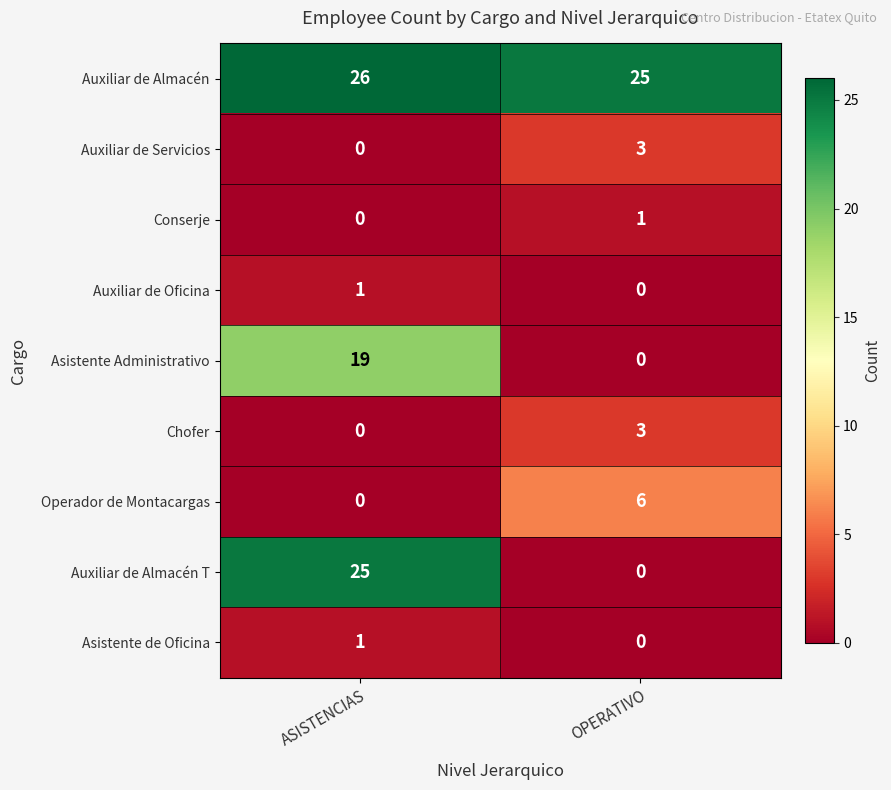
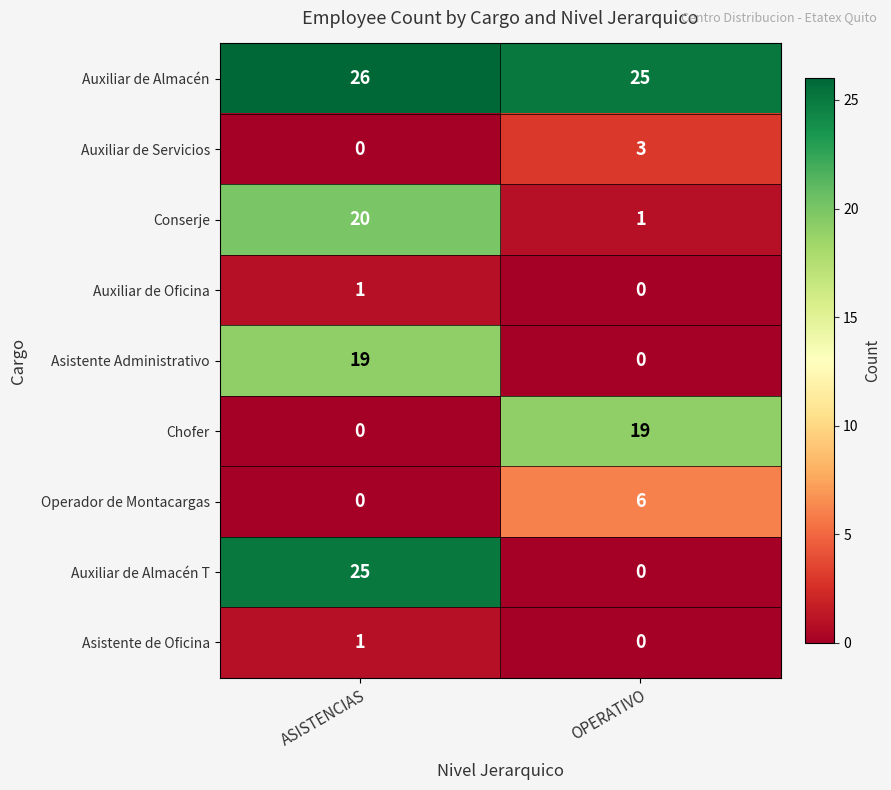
Conserje, ASISTENCIAS: 0 -> 20
Chofer, OPERATIVO: 3 -> 19
